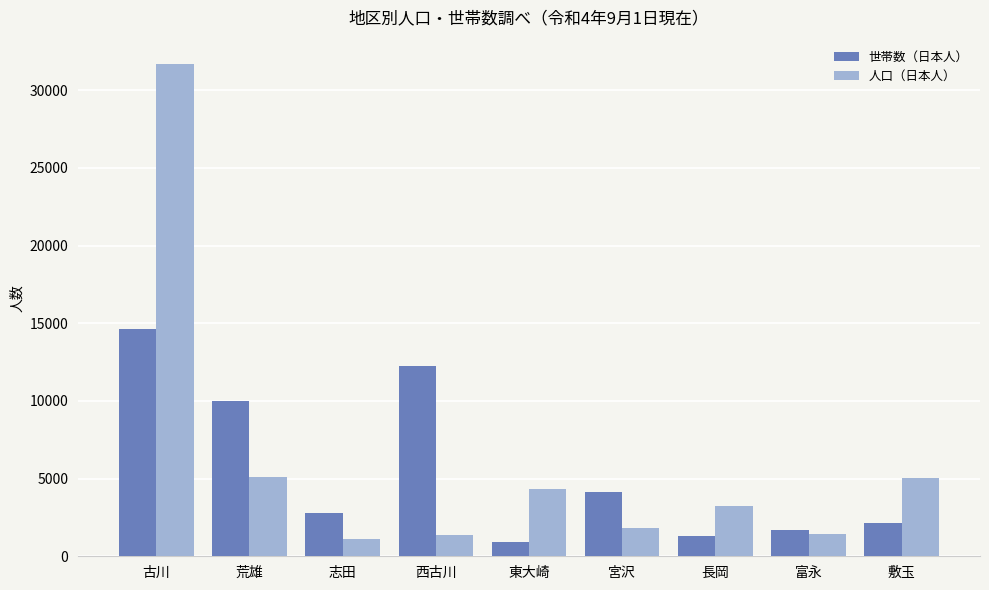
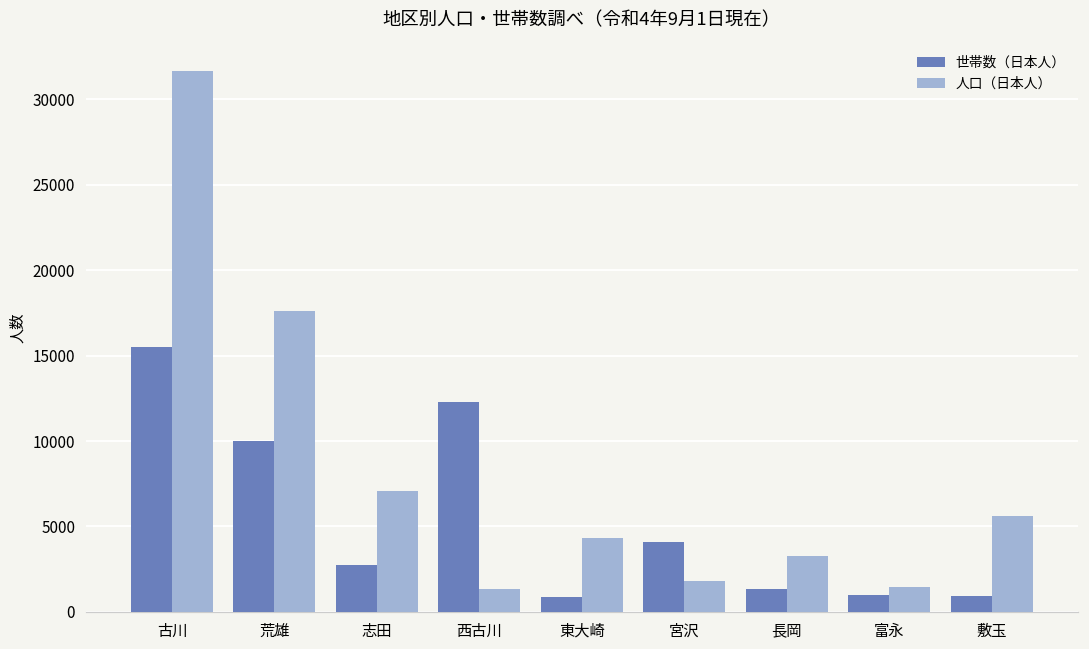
世帯数（日本人）, 古川: 14600 -> 15500
人口（日本人）, 荒雄: 5100 -> 17600
人口（日本人）, 志田: 1100 -> 7100
世帯数（日本人）, 富永: 1700 -> 1000
世帯数（日本人）, 敷玉: 2200 -> 900
人口（日本人）, 敷玉: 5000 -> 5600
